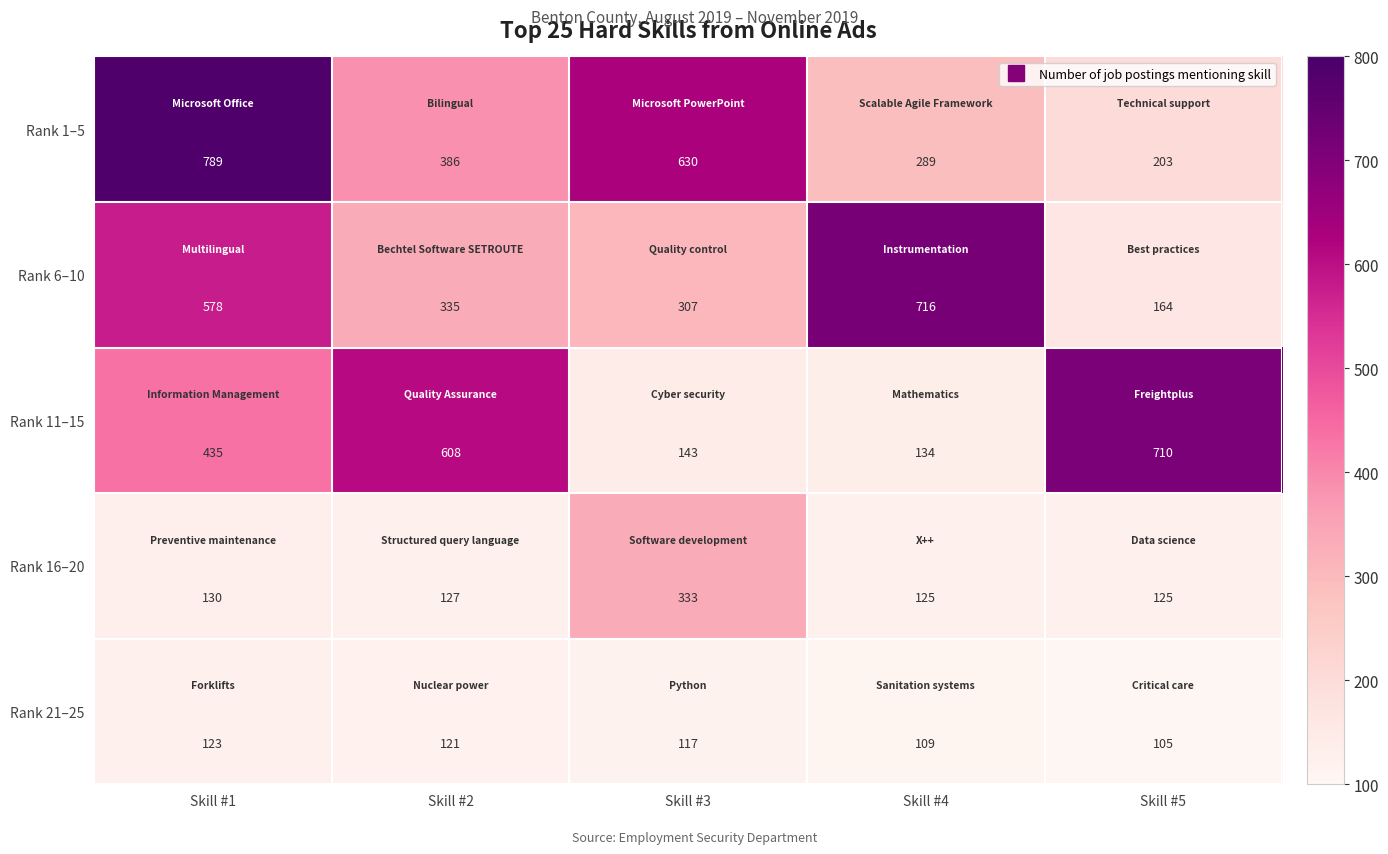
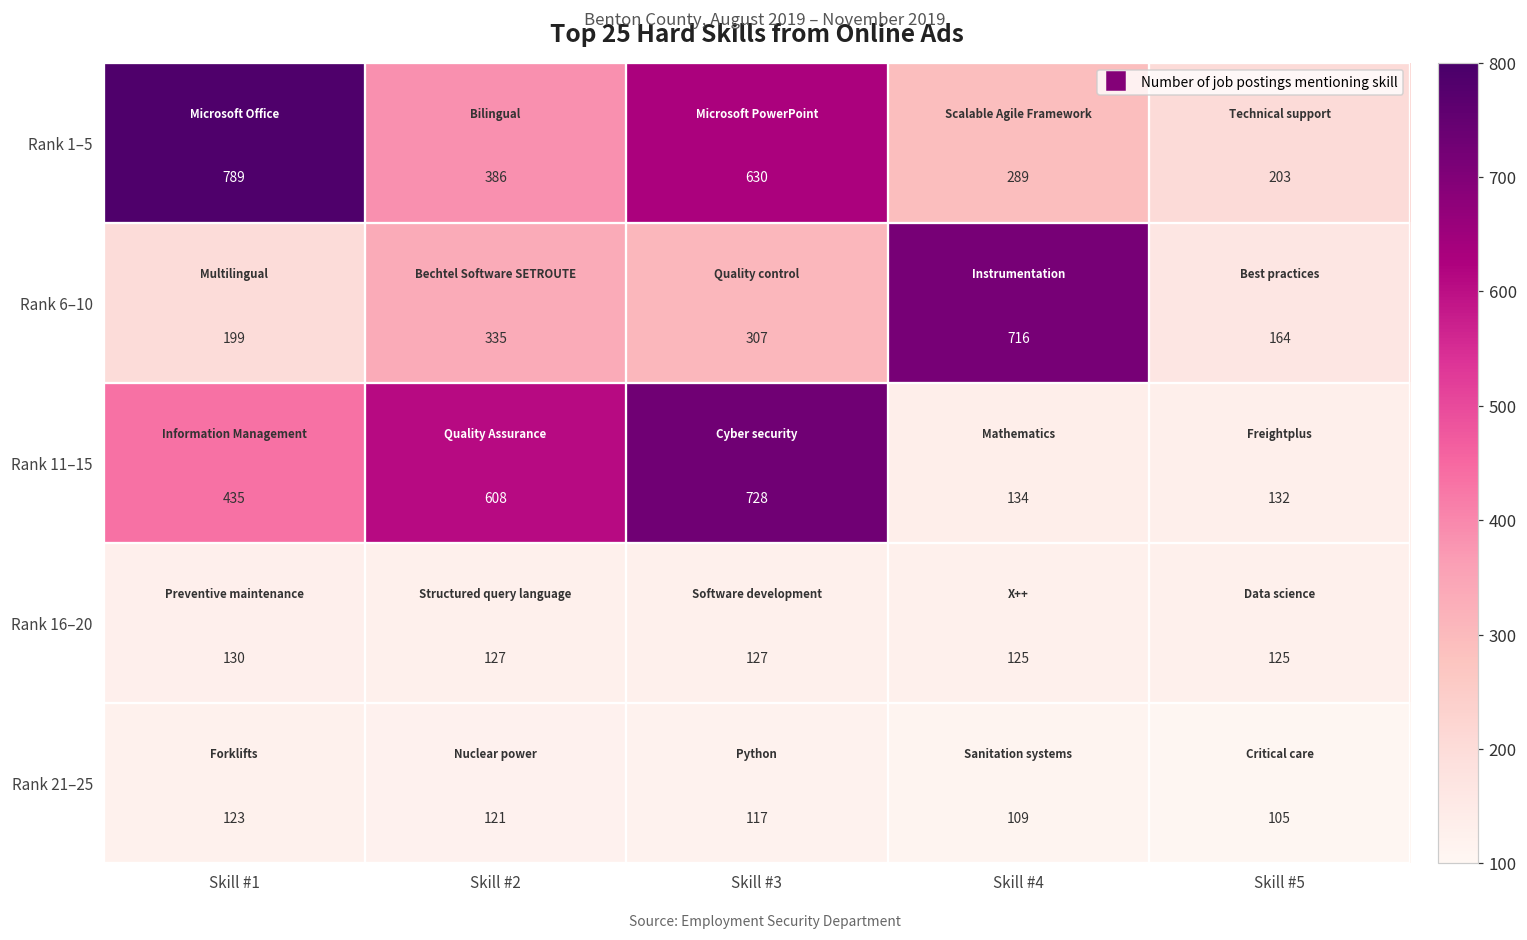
Rank 6–10, Skill #1: 578 -> 199
Rank 11–15, Skill #3: 143 -> 728
Rank 11–15, Skill #5: 710 -> 132
Rank 16–20, Skill #3: 333 -> 127
